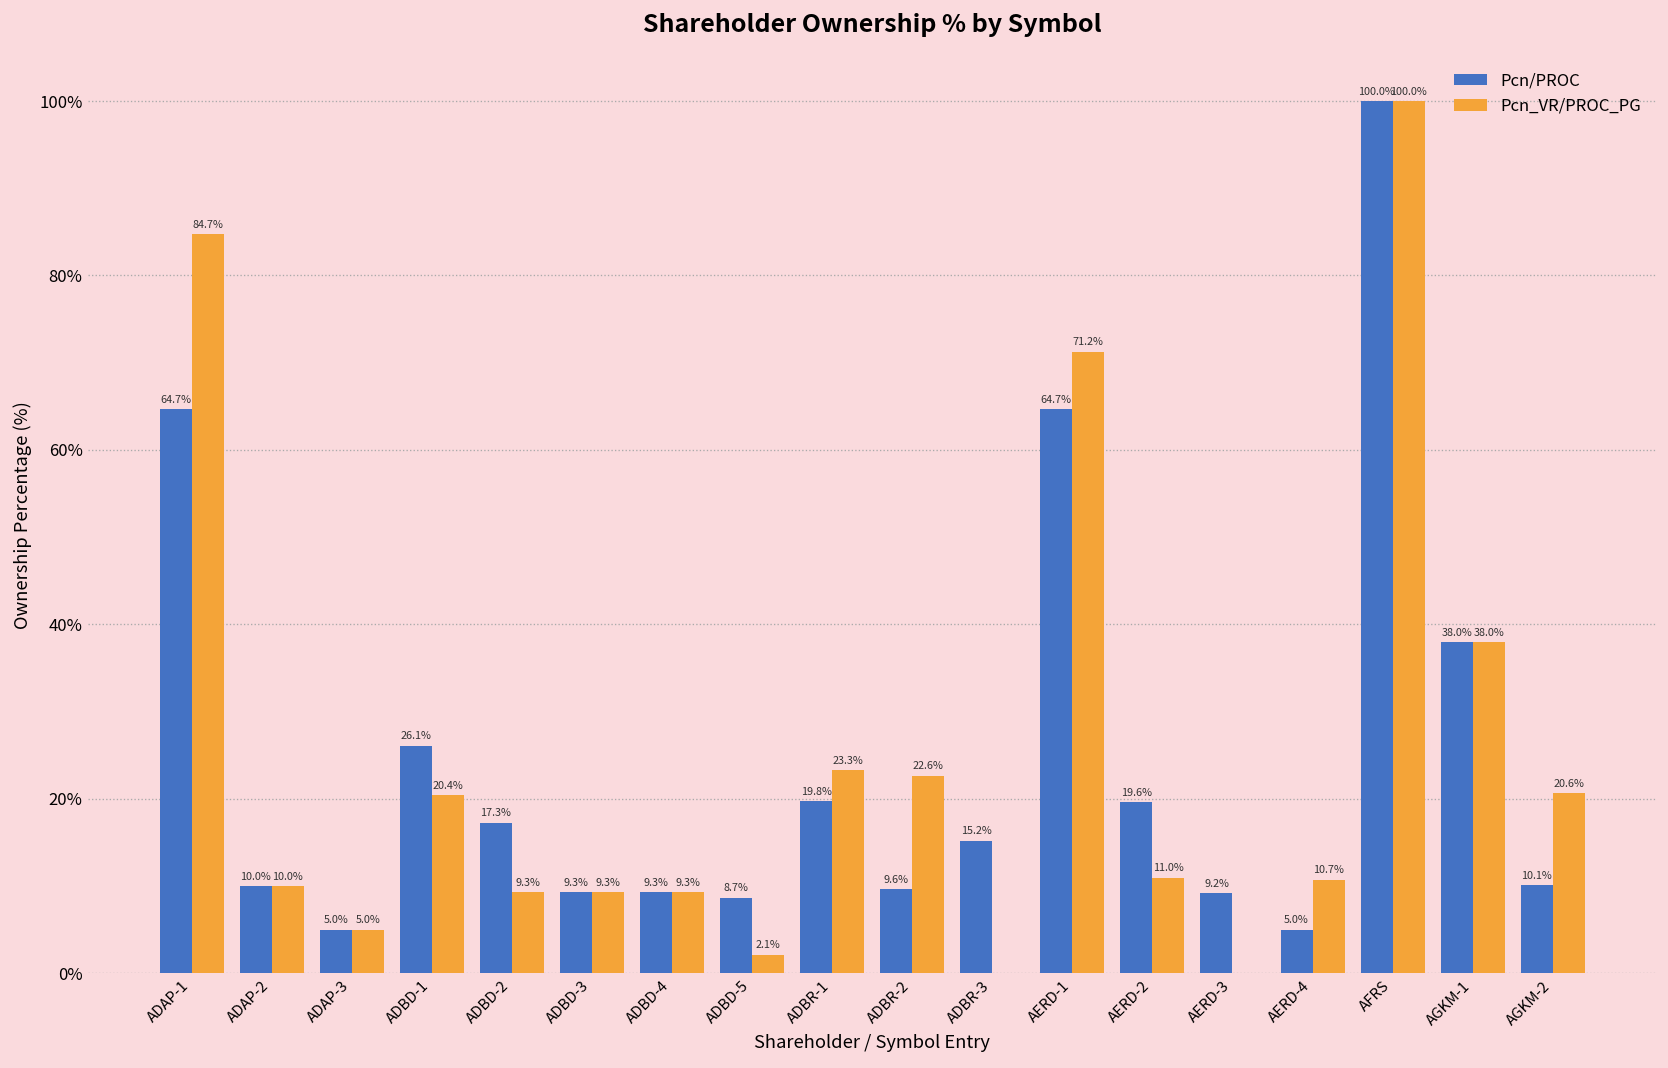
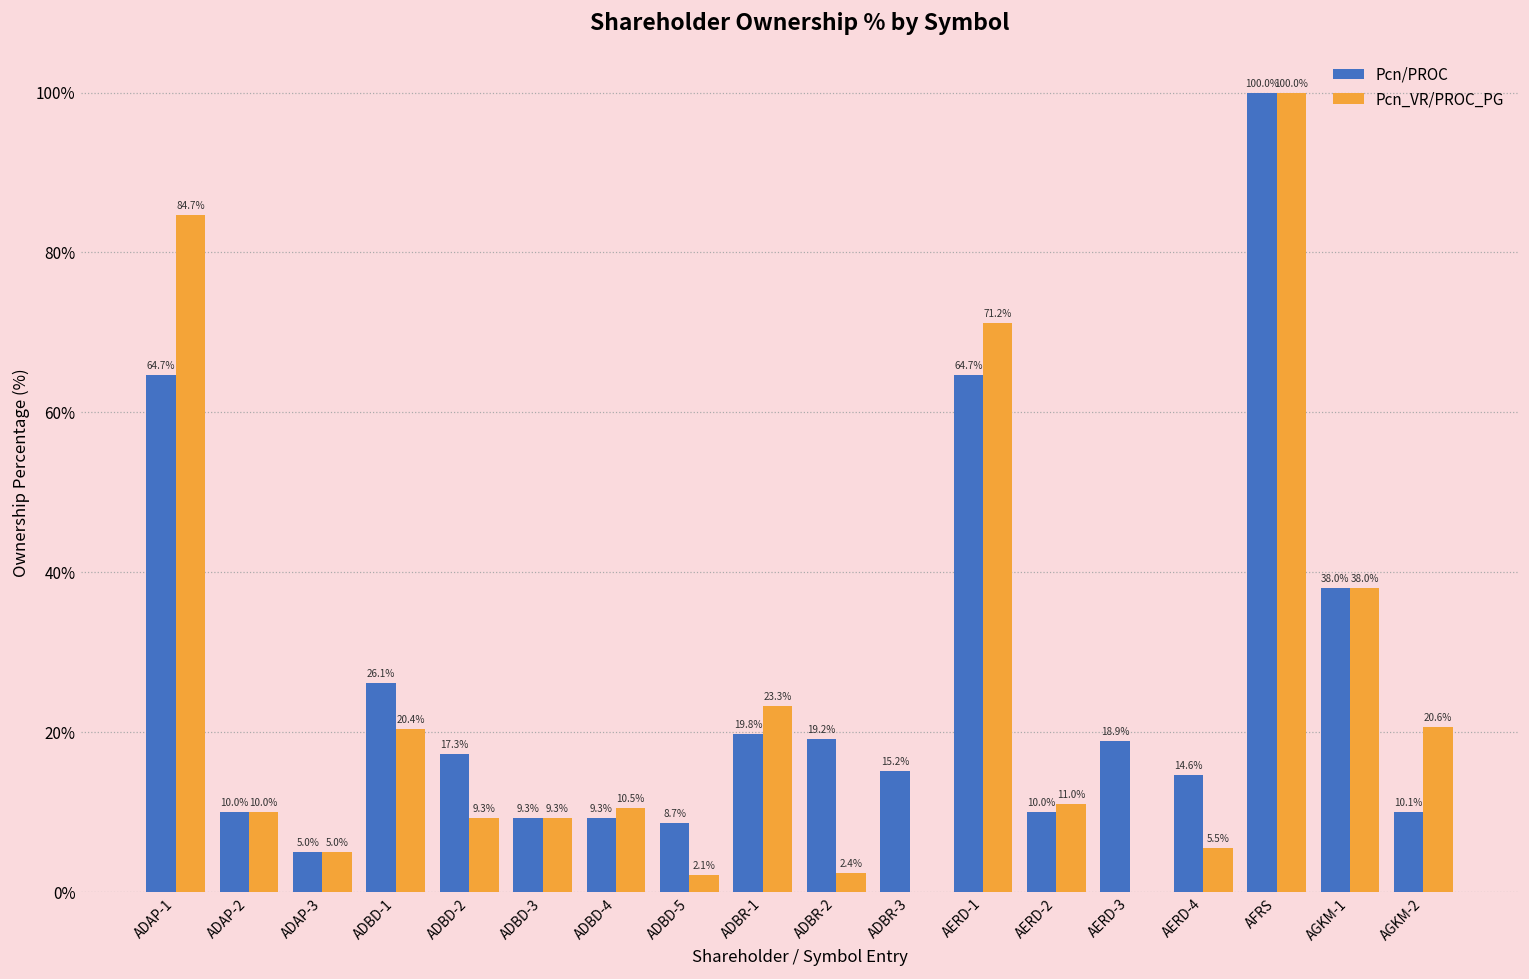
Pcn_VR/PROC_PG, ADBD-4: 9.3% -> 10.5%
Pcn/PROC, ADBR-2: 9.6% -> 19.2%
Pcn_VR/PROC_PG, ADBR-2: 22.6% -> 2.4%
Pcn/PROC, AERD-2: 19.6% -> 10.0%
Pcn/PROC, AERD-3: 9.2% -> 18.9%
Pcn/PROC, AERD-4: 5.0% -> 14.6%
Pcn_VR/PROC_PG, AERD-4: 10.7% -> 5.5%
